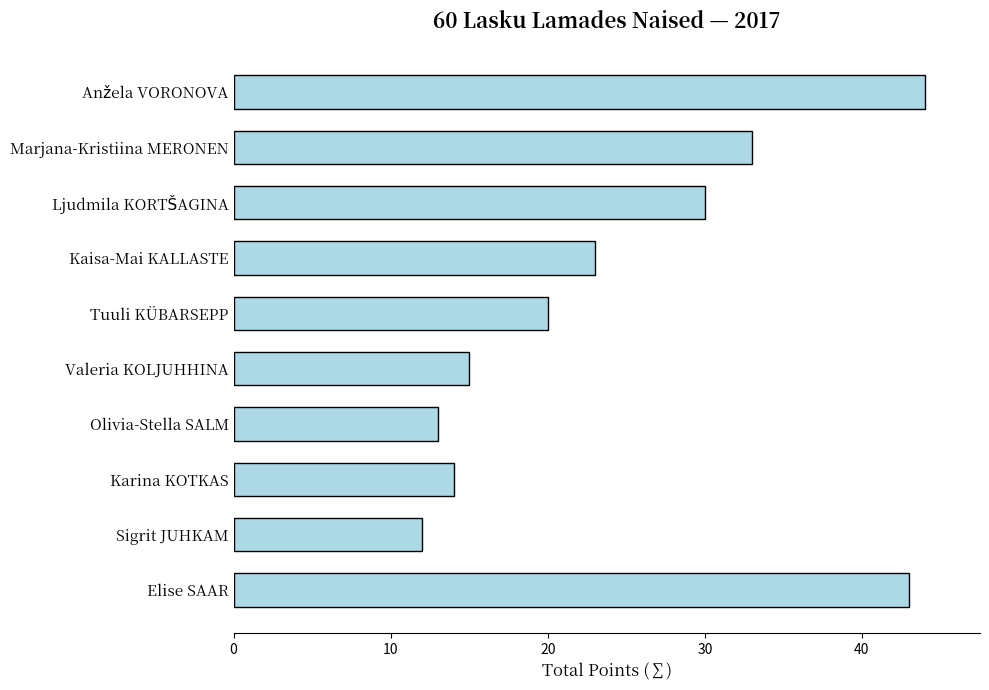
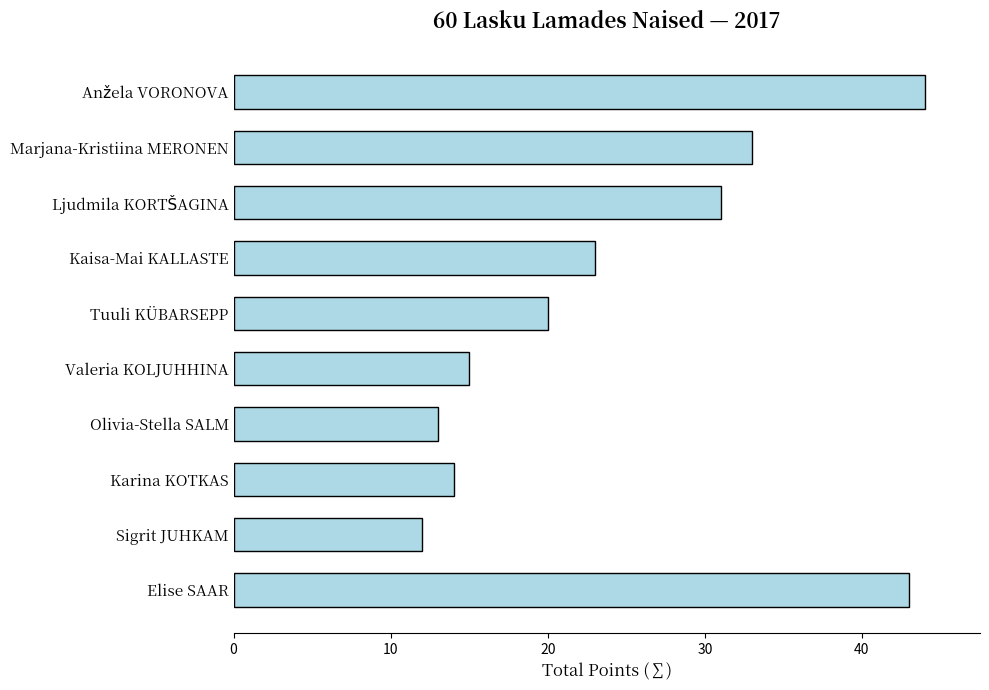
Ljudmila KORTŠAGINA: 30 -> 31
